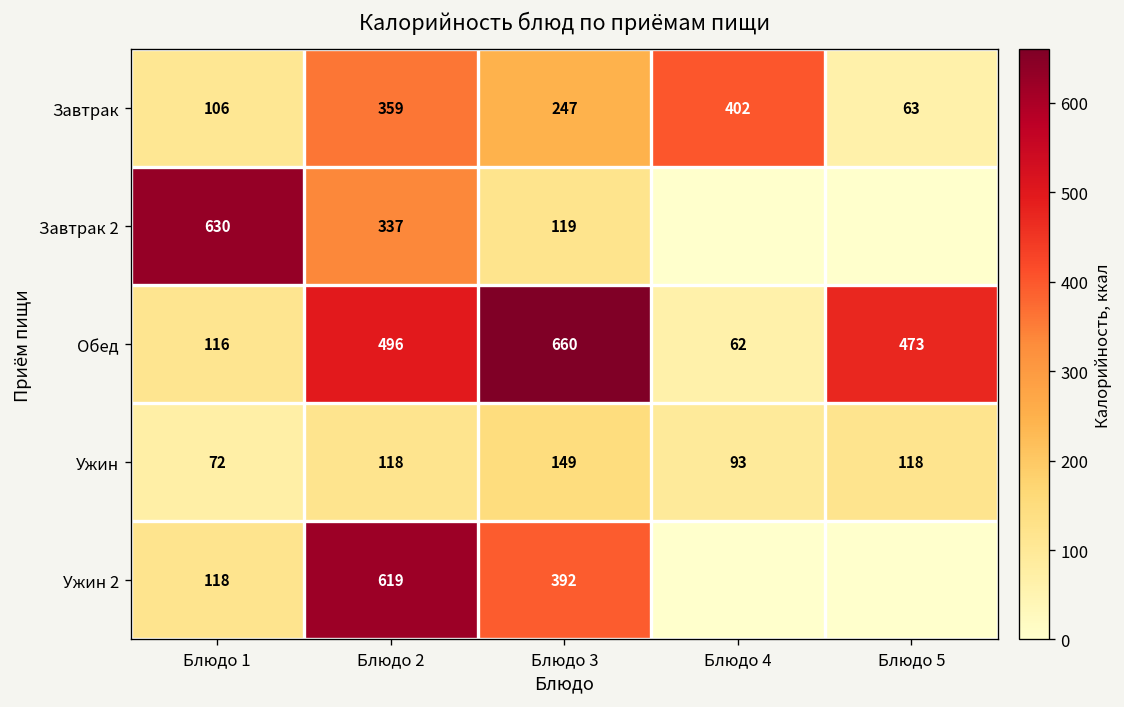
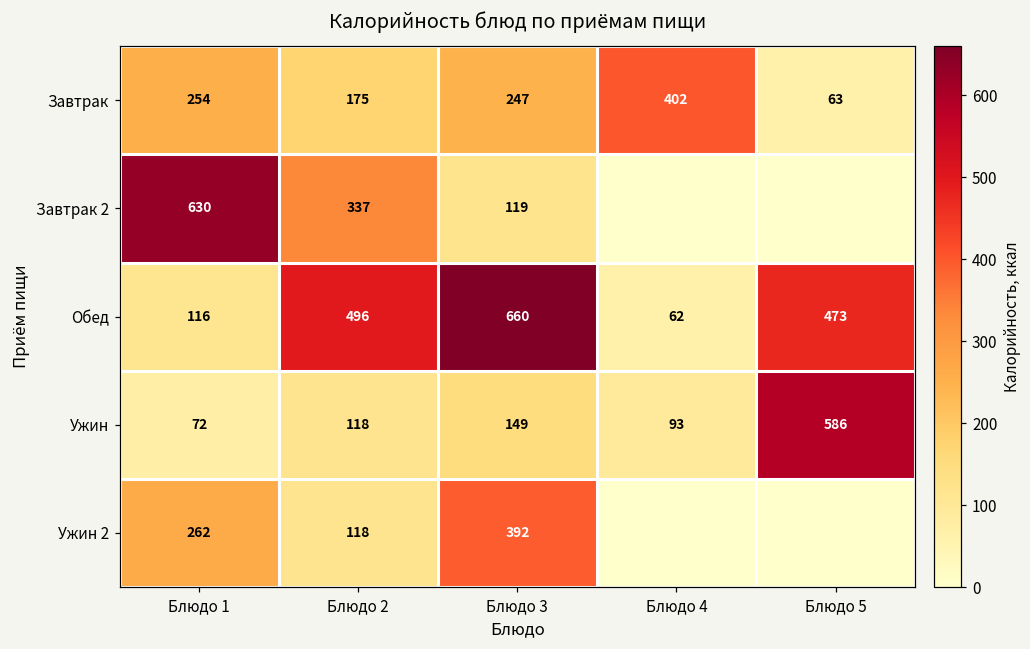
Завтрак, Блюдо 1: 106 -> 254
Завтрак, Блюдо 2: 359 -> 175
Ужин, Блюдо 5: 118 -> 586
Ужин 2, Блюдо 1: 118 -> 262
Ужин 2, Блюдо 2: 619 -> 118
